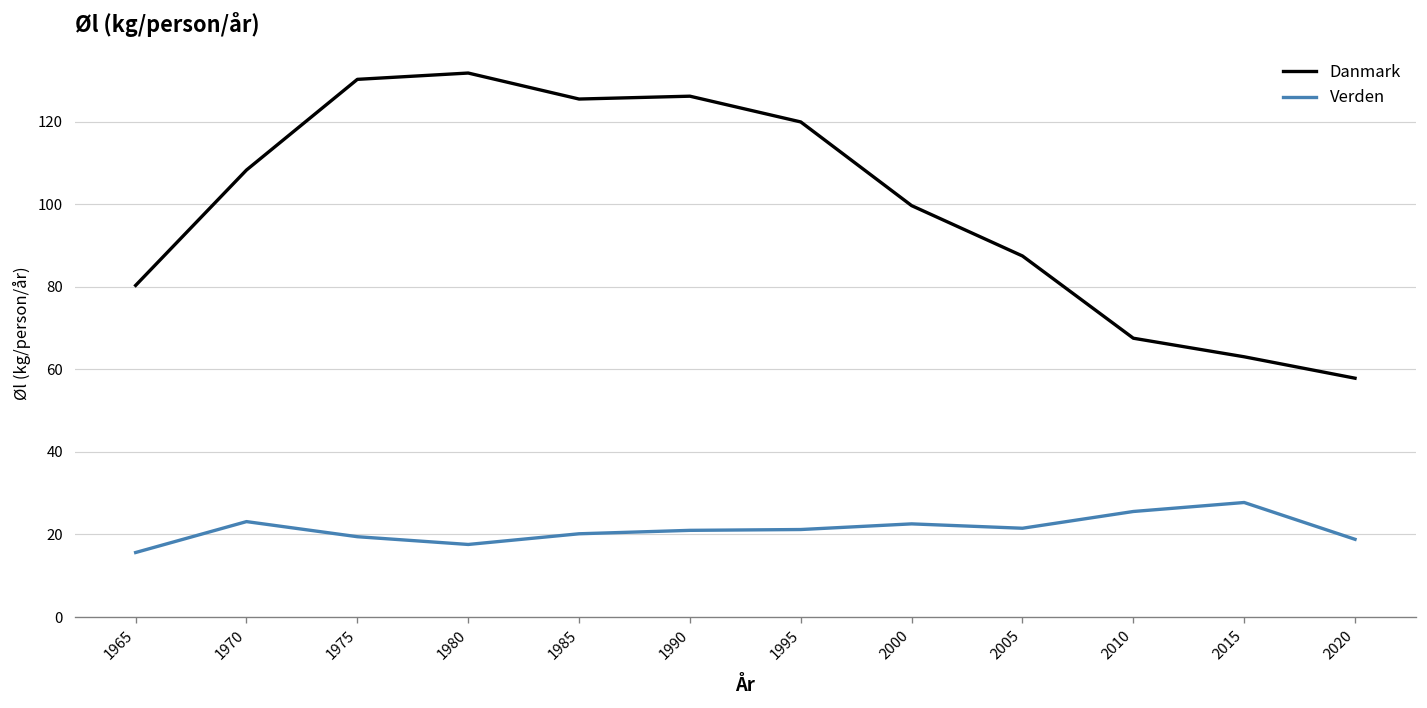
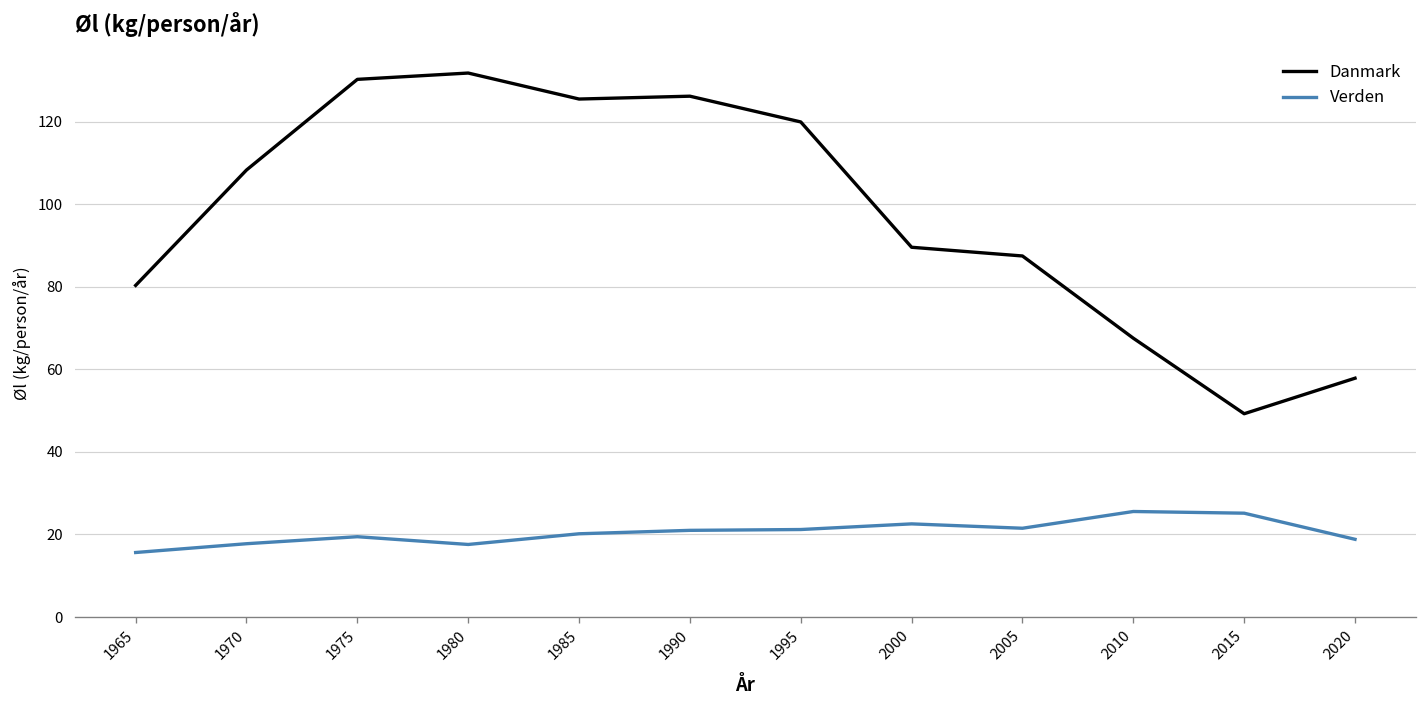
Verden, 1970: 23 -> 18
Danmark, 2000: 100 -> 90
Danmark, 2015: 63 -> 49
Verden, 2015: 28 -> 25
